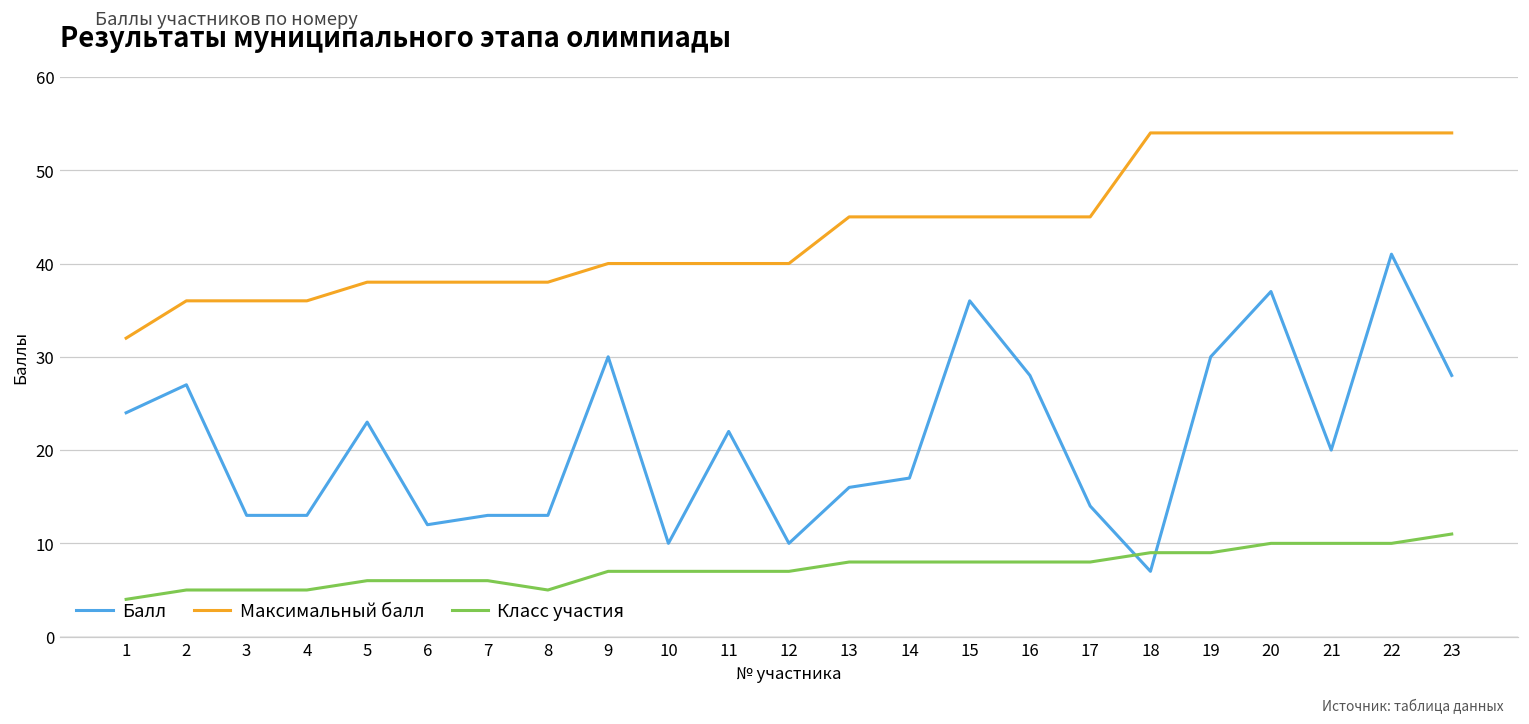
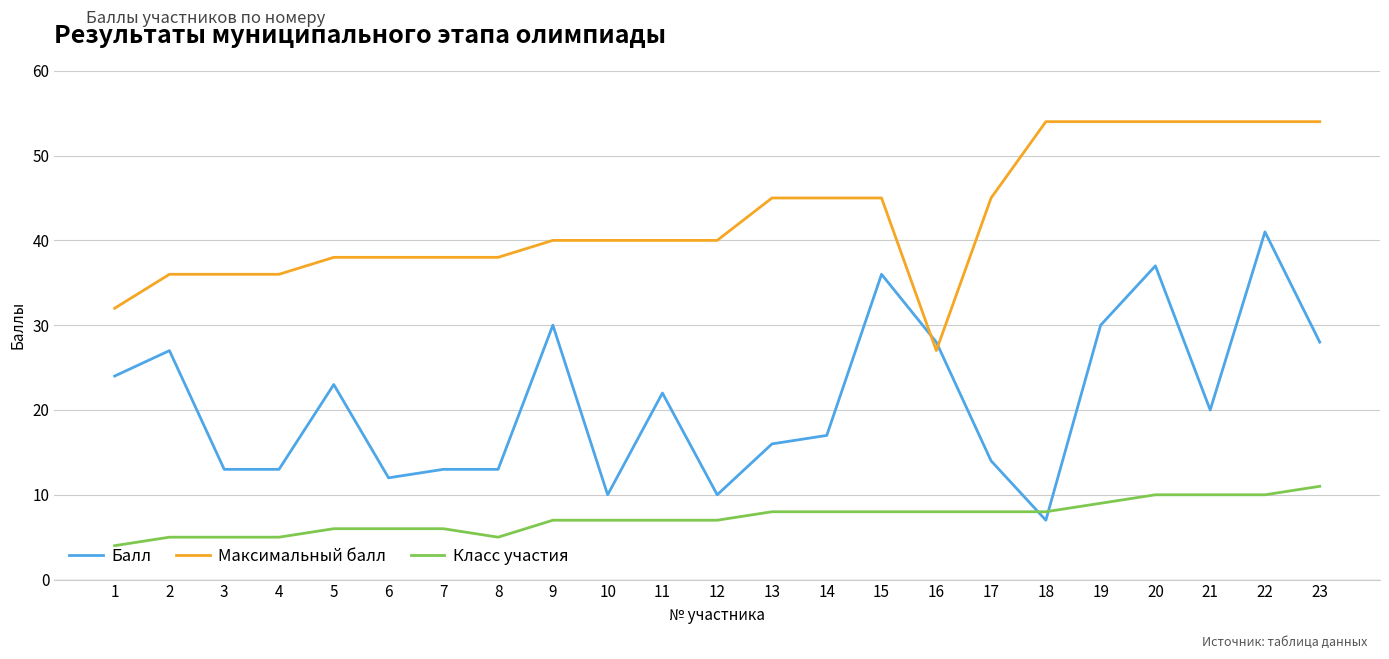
Максимальный балл, 16: 45 -> 27
Класс участия, 18: 9 -> 8
